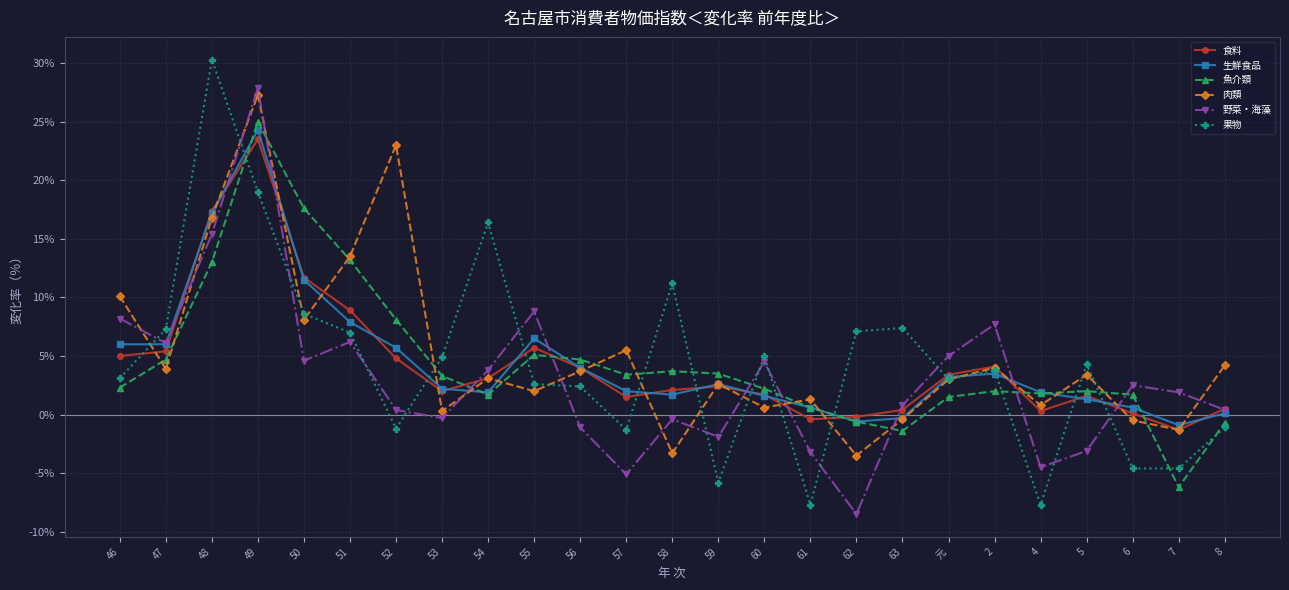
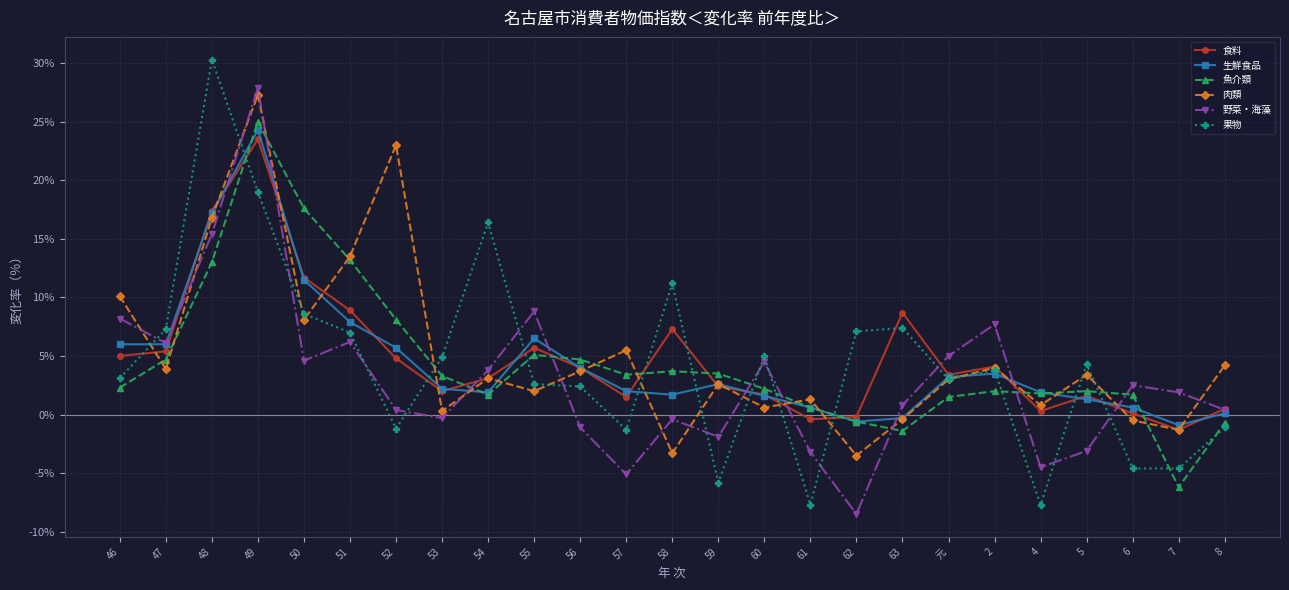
食料, 58: 2.1% -> 7.3%
食料, 63: 0.4% -> 8.7%
